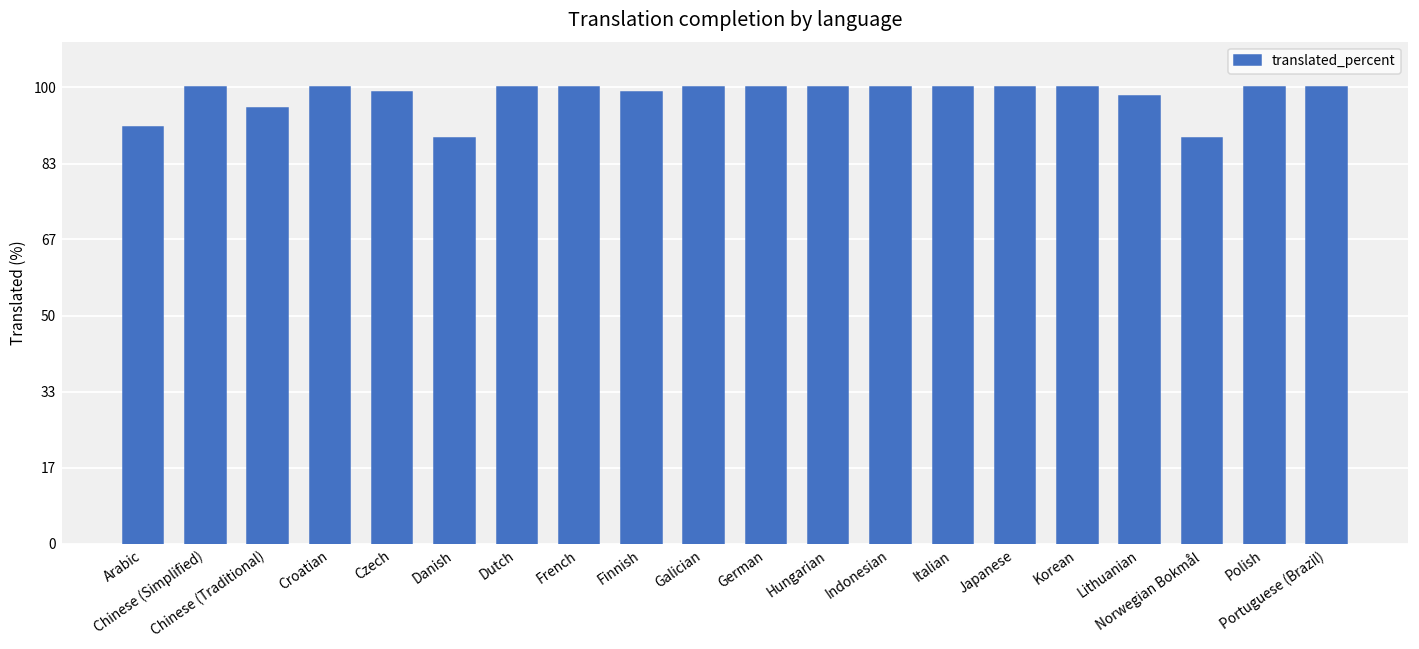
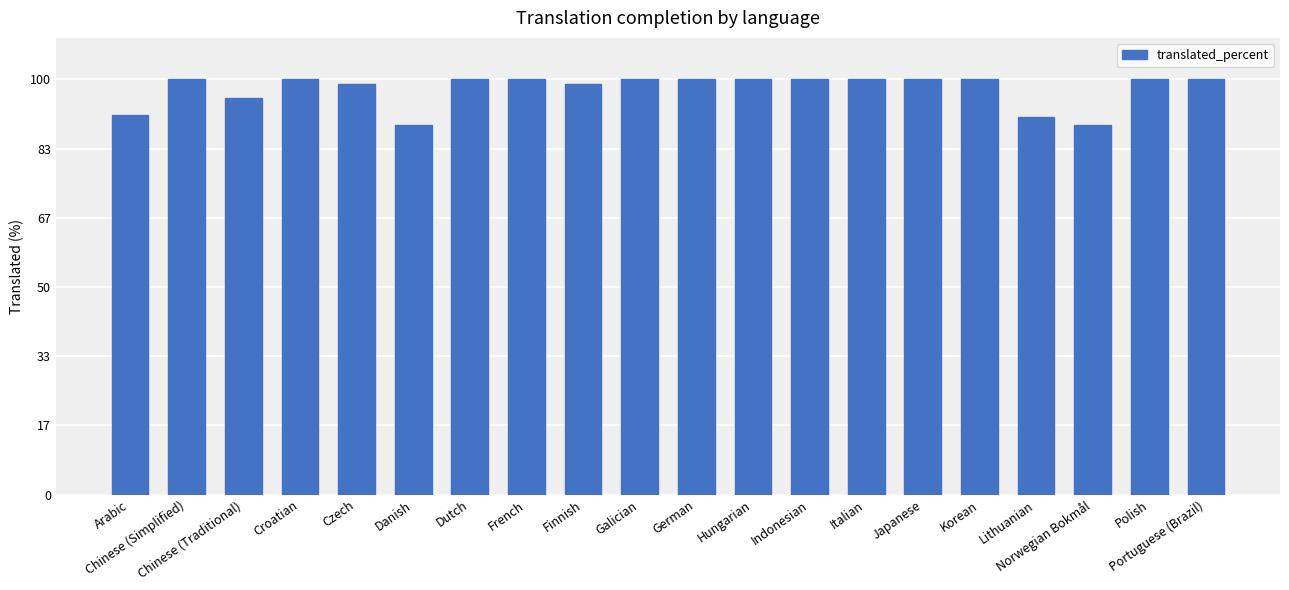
Lithuanian: 98 -> 91
